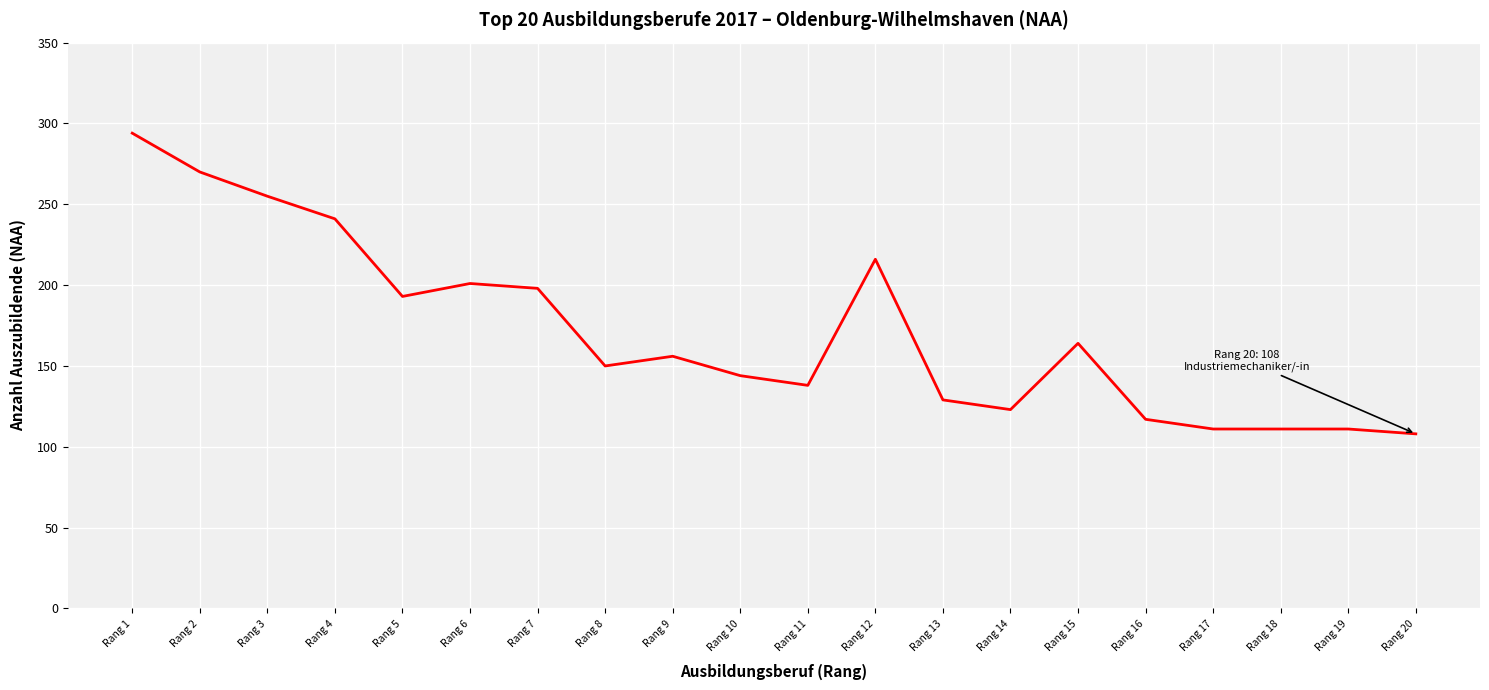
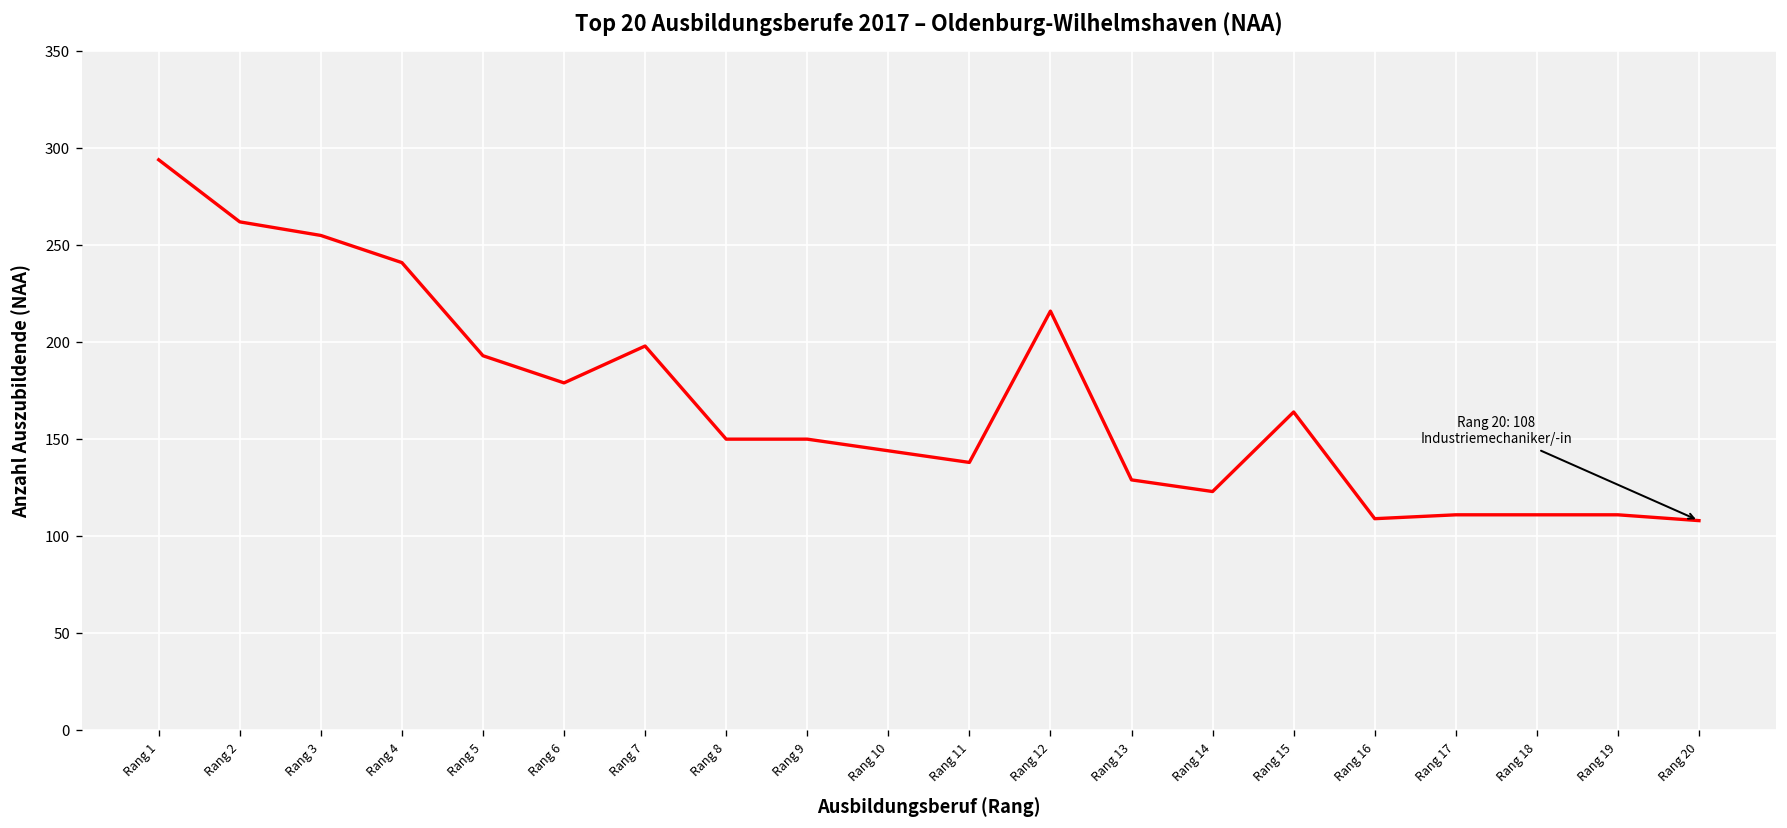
Rang 2: 270 -> 262
Rang 6: 201 -> 179
Rang 9: 156 -> 150
Rang 16: 117 -> 109
